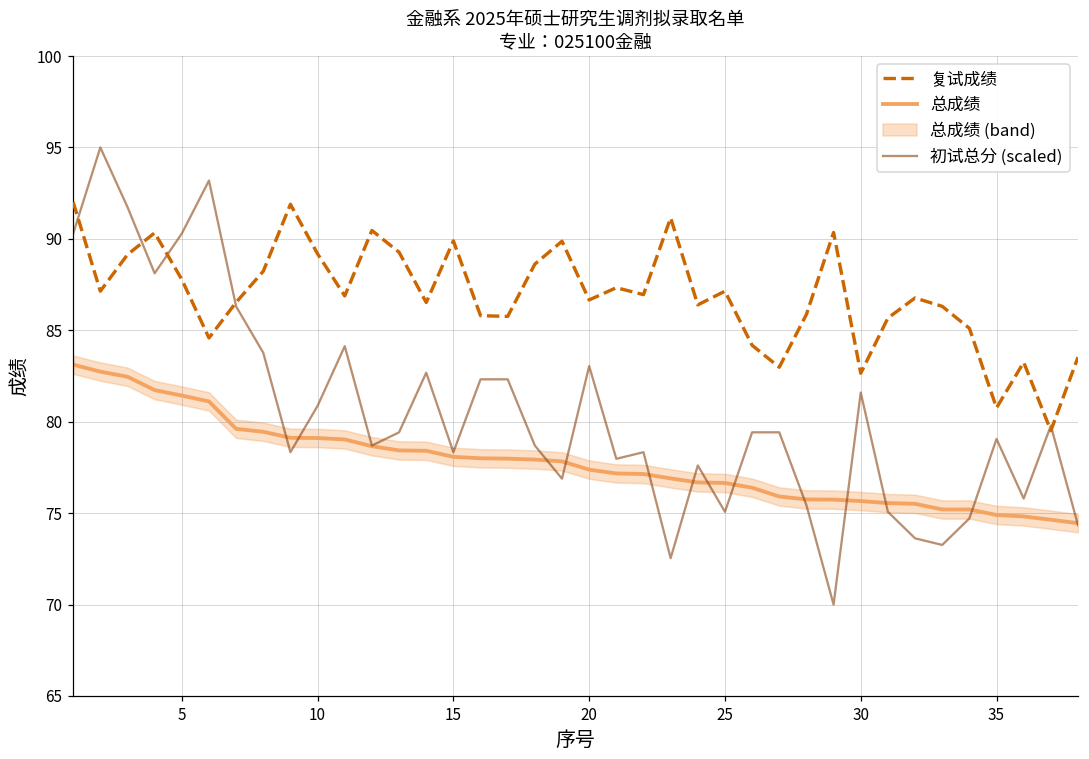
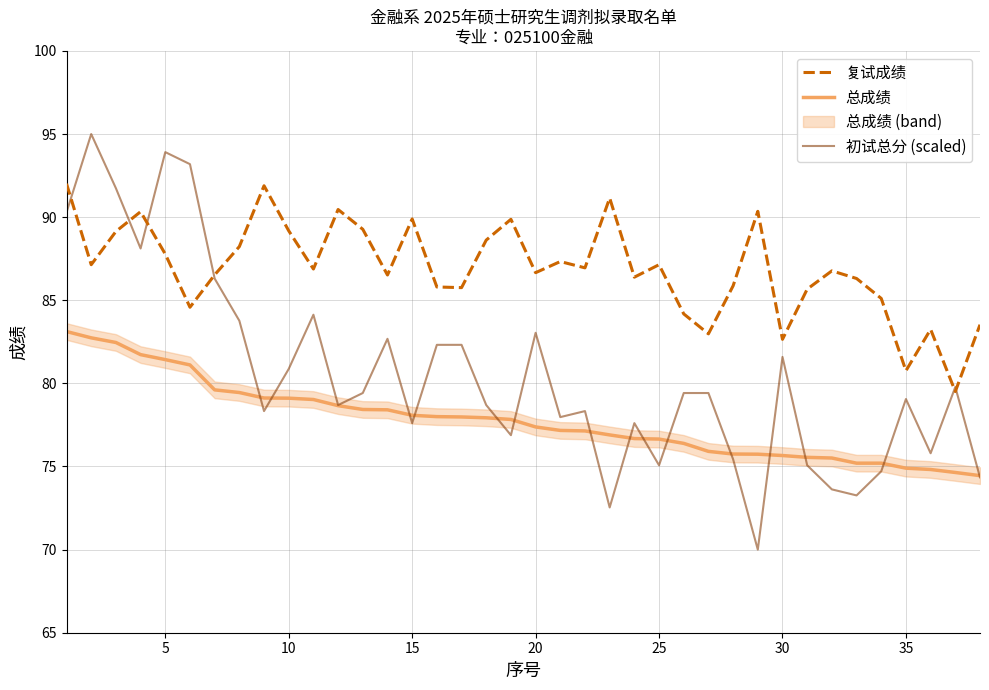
初试总分 (scaled), 5: 90.3 -> 93.9
初试总分 (scaled), 15: 78.3 -> 77.6
